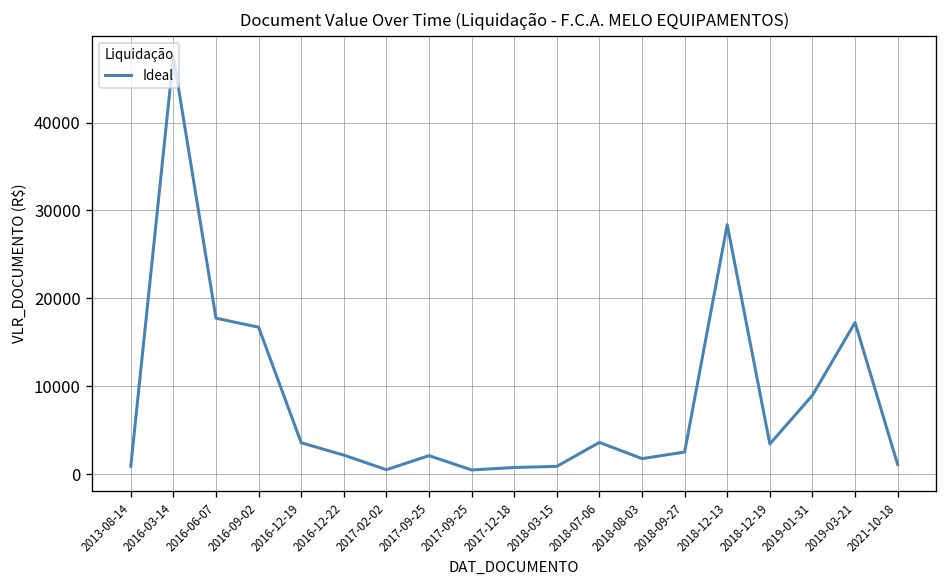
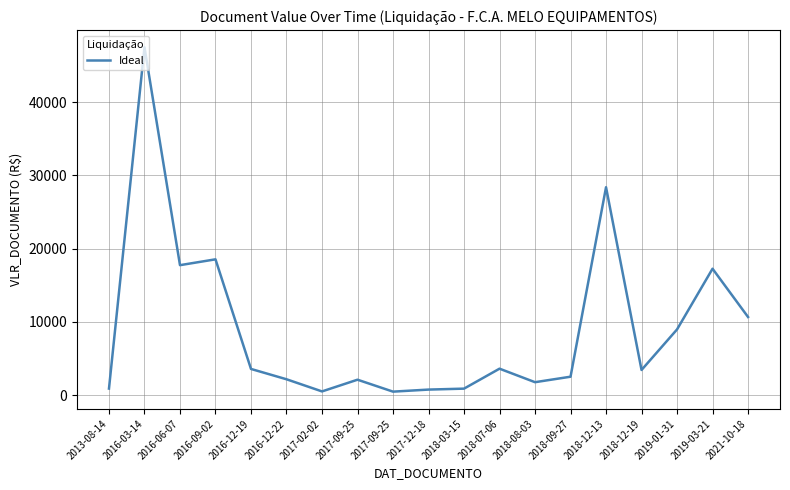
2016-09-02: 17000 -> 19000
2021-10-18: 1000 -> 11000
